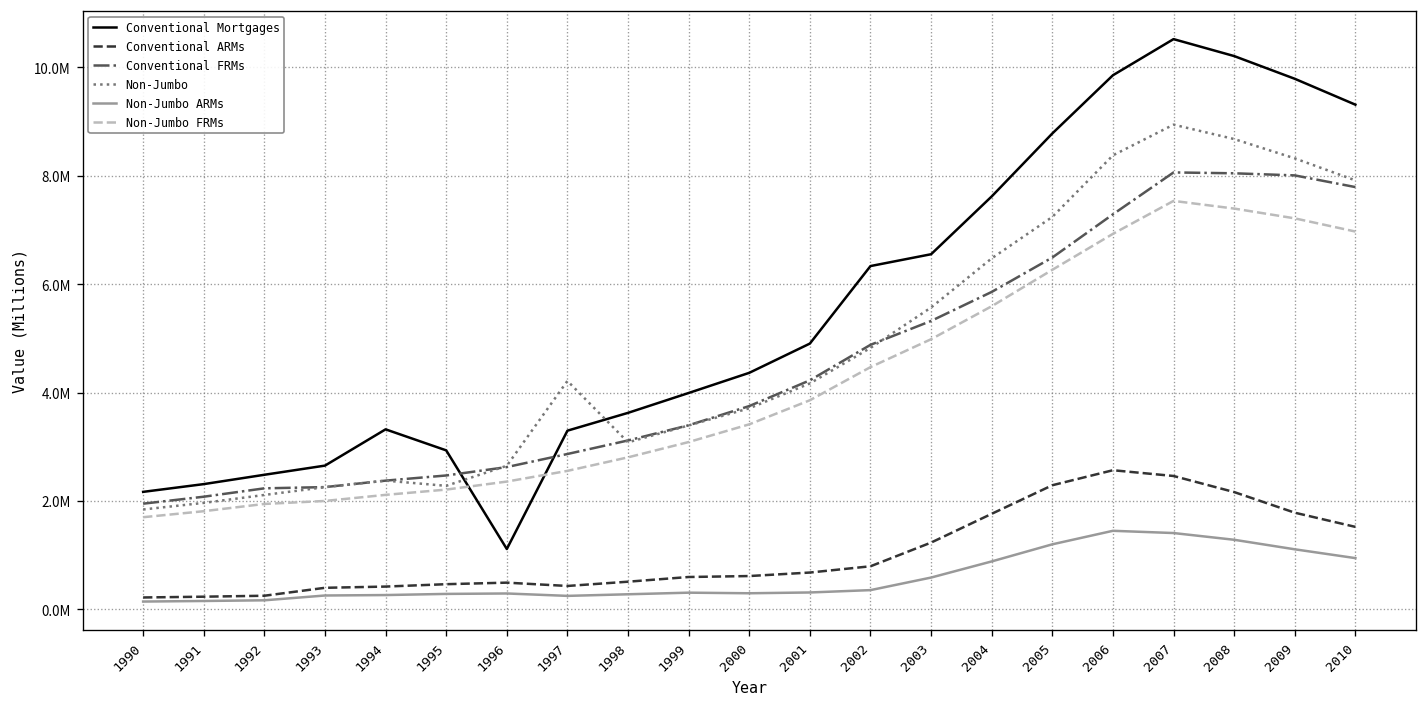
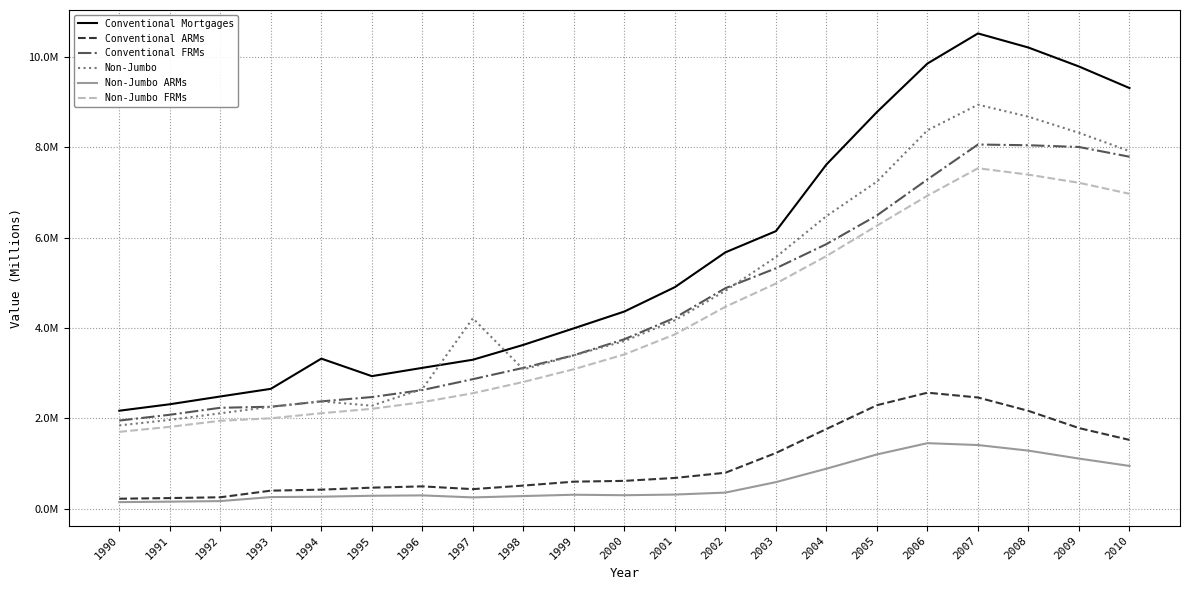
Conventional Mortgages, 1996: 1100000 -> 3100000
Conventional Mortgages, 2002: 6300000 -> 5700000
Conventional Mortgages, 2003: 6600000 -> 6100000
